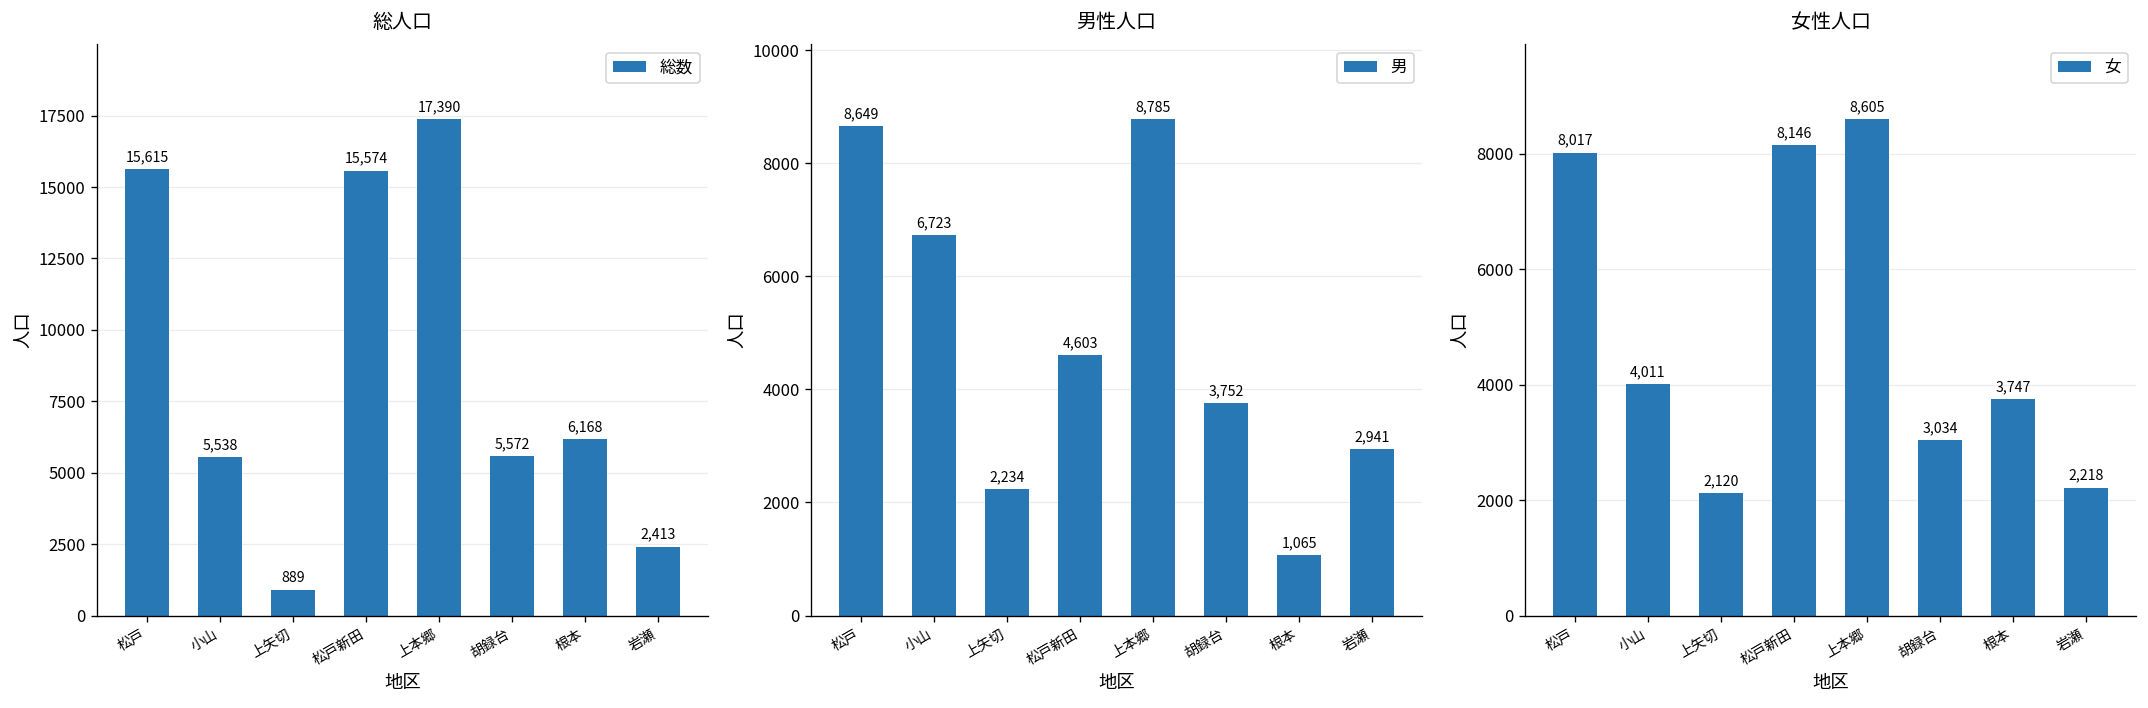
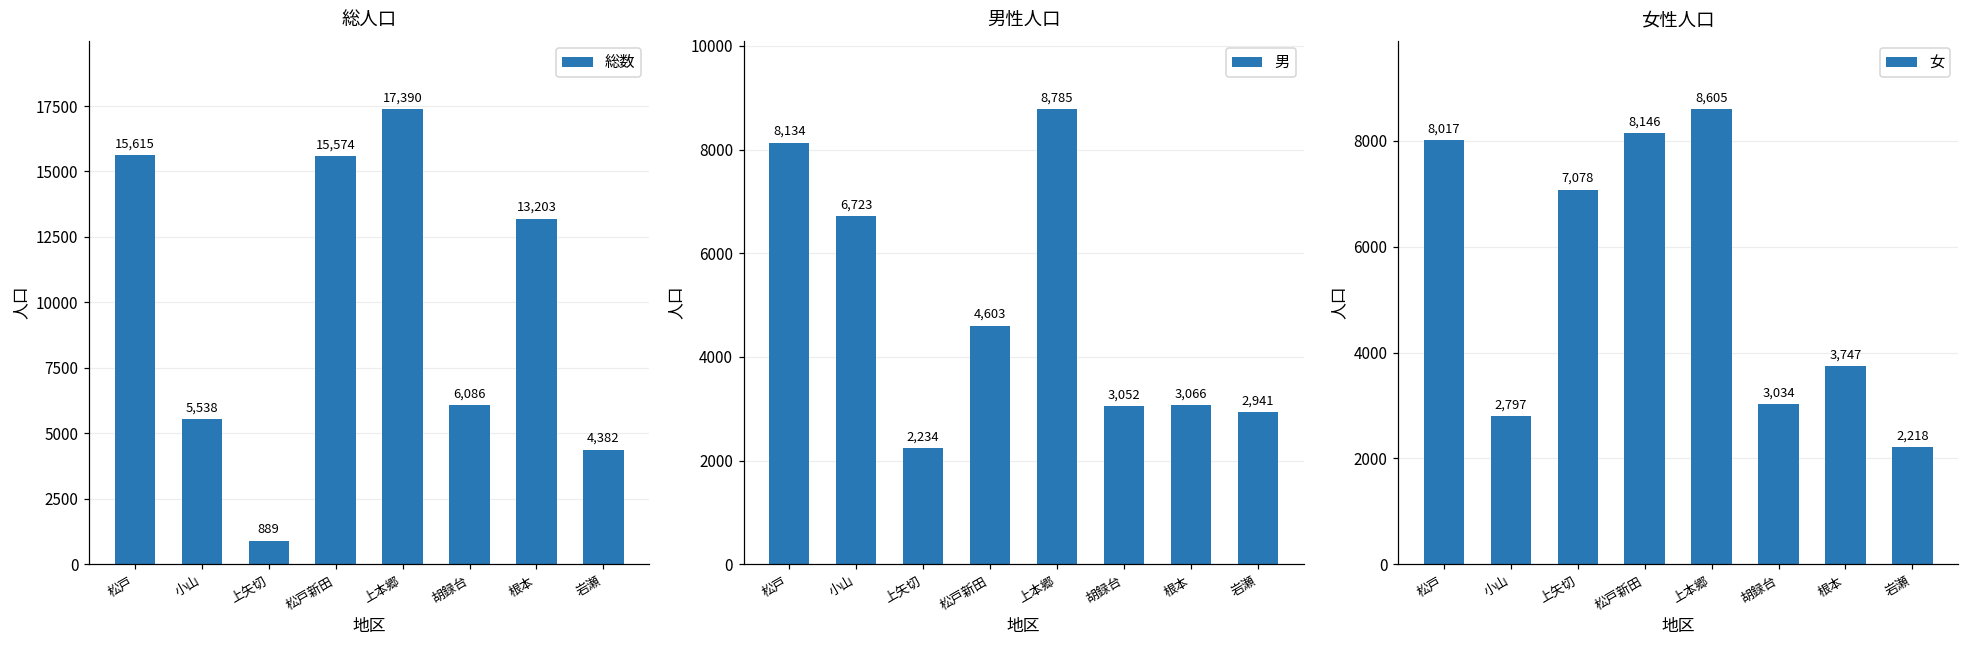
総人口, 胡録台: 5,572 -> 6,086
総人口, 根本: 6,168 -> 13,203
総人口, 岩瀬: 2,413 -> 4,382
男性人口, 松戸: 8,649 -> 8,134
男性人口, 胡録台: 3,752 -> 3,052
男性人口, 根本: 1,065 -> 3,066
女性人口, 小山: 4,011 -> 2,797
女性人口, 上矢切: 2,120 -> 7,078
